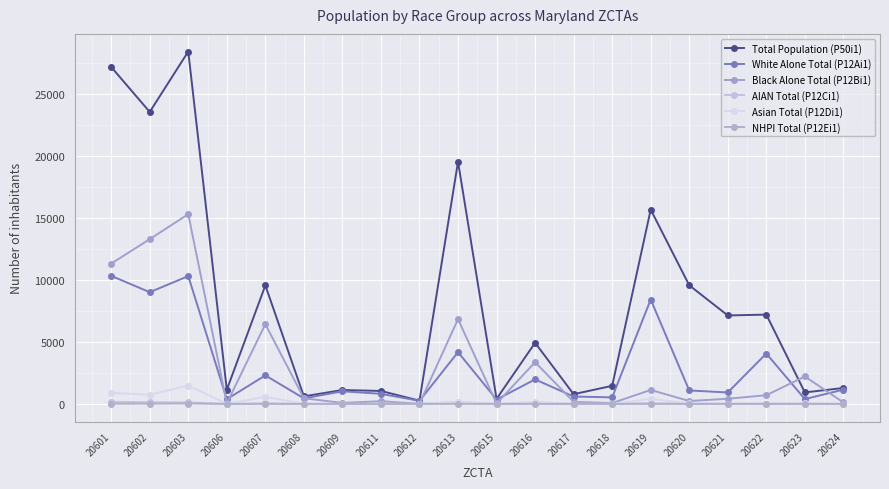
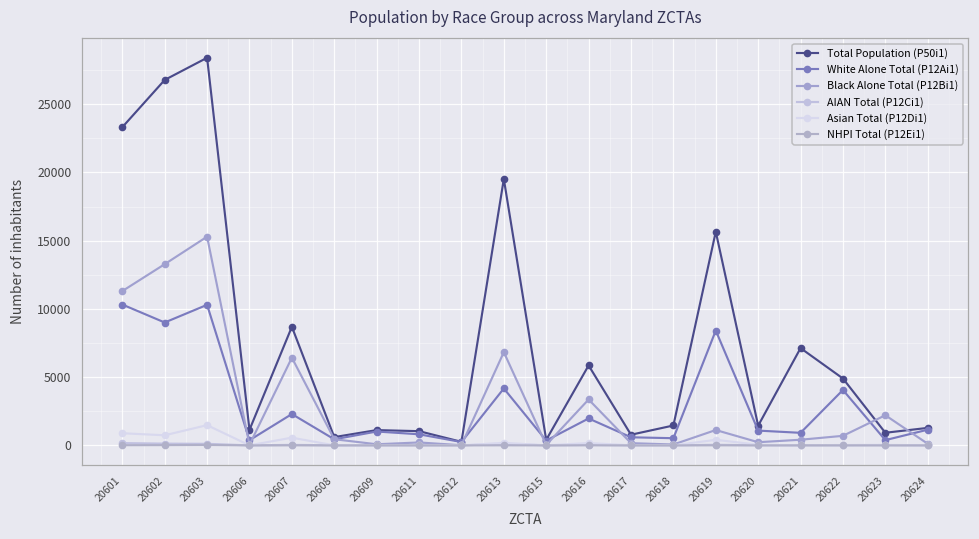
Total Population (P50i1), 20601: 27200 -> 23300
Total Population (P50i1), 20602: 23500 -> 26800
Total Population (P50i1), 20607: 9600 -> 8700
Total Population (P50i1), 20616: 4900 -> 5900
Total Population (P50i1), 20620: 9600 -> 1400
Total Population (P50i1), 20622: 7200 -> 4900
